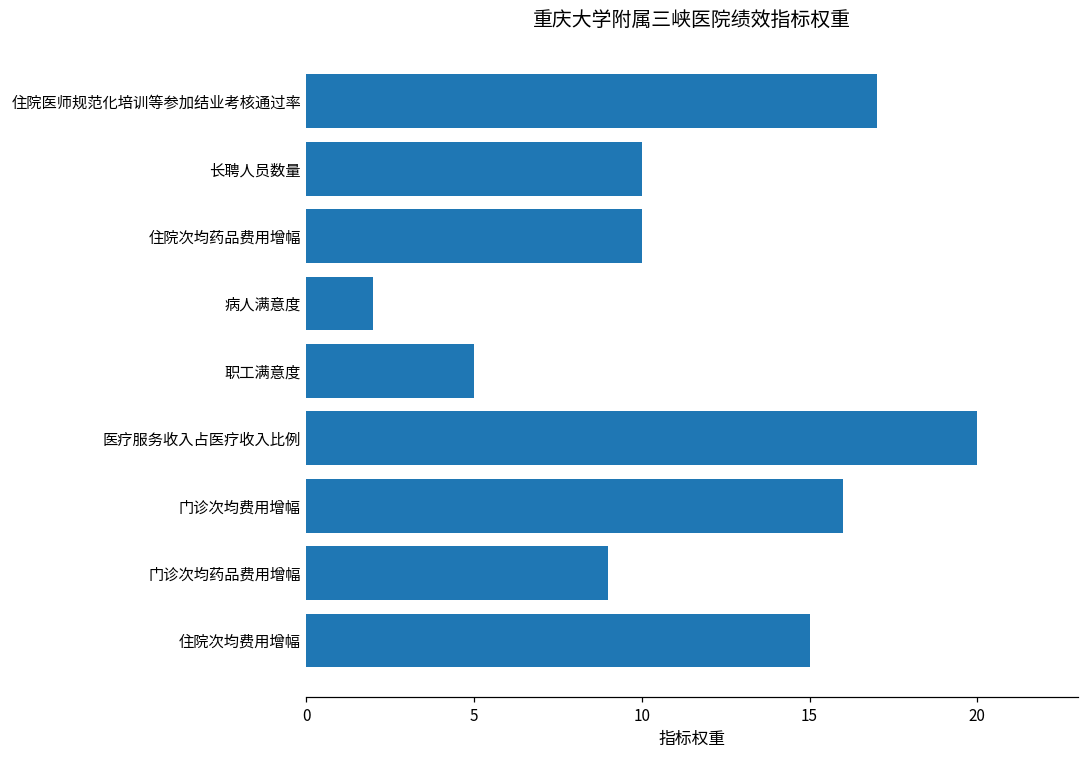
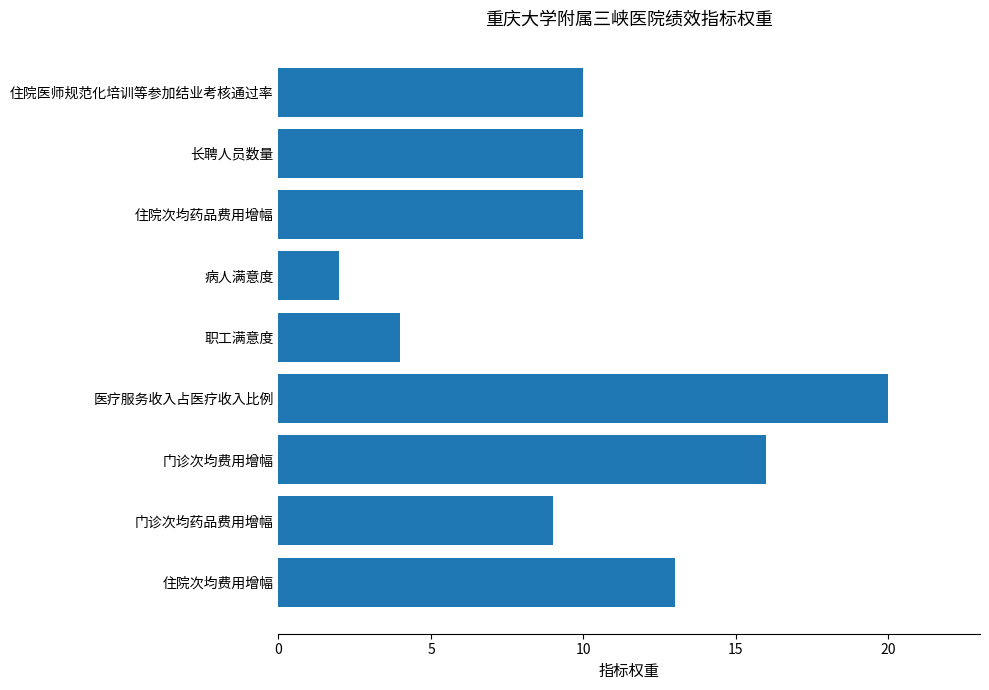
住院医师规范化培训等参加结业考核通过率: 17 -> 10
职工满意度: 5 -> 4
住院次均费用增幅: 15 -> 13
